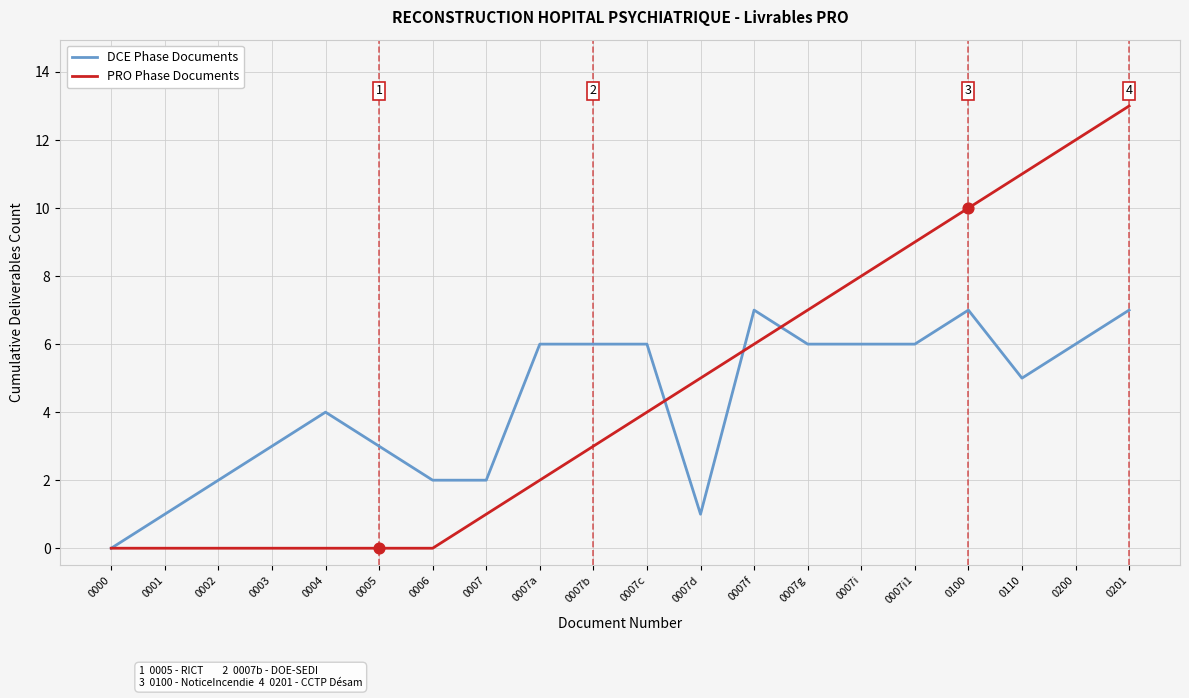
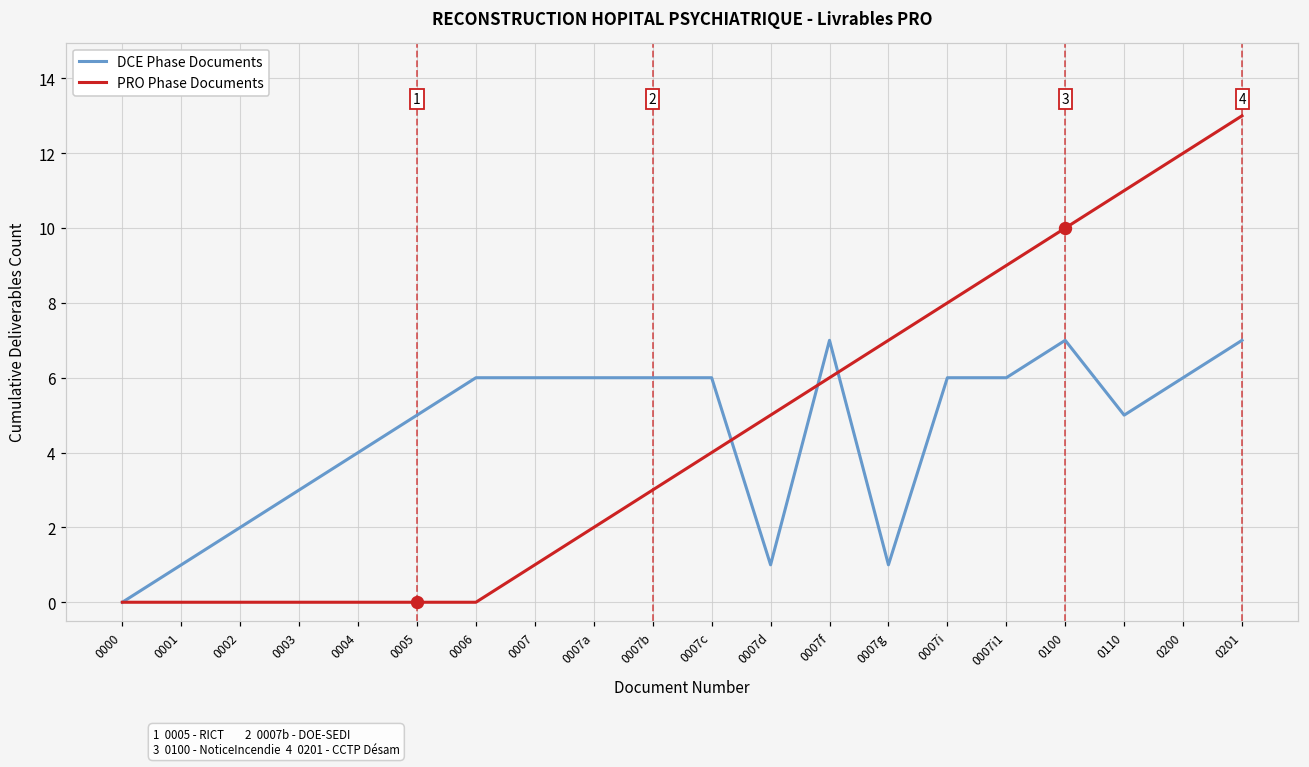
DCE Phase Documents, 0005: 3 -> 5
DCE Phase Documents, 0006: 2 -> 6
DCE Phase Documents, 0007: 2 -> 6
DCE Phase Documents, 0007g: 6 -> 1
